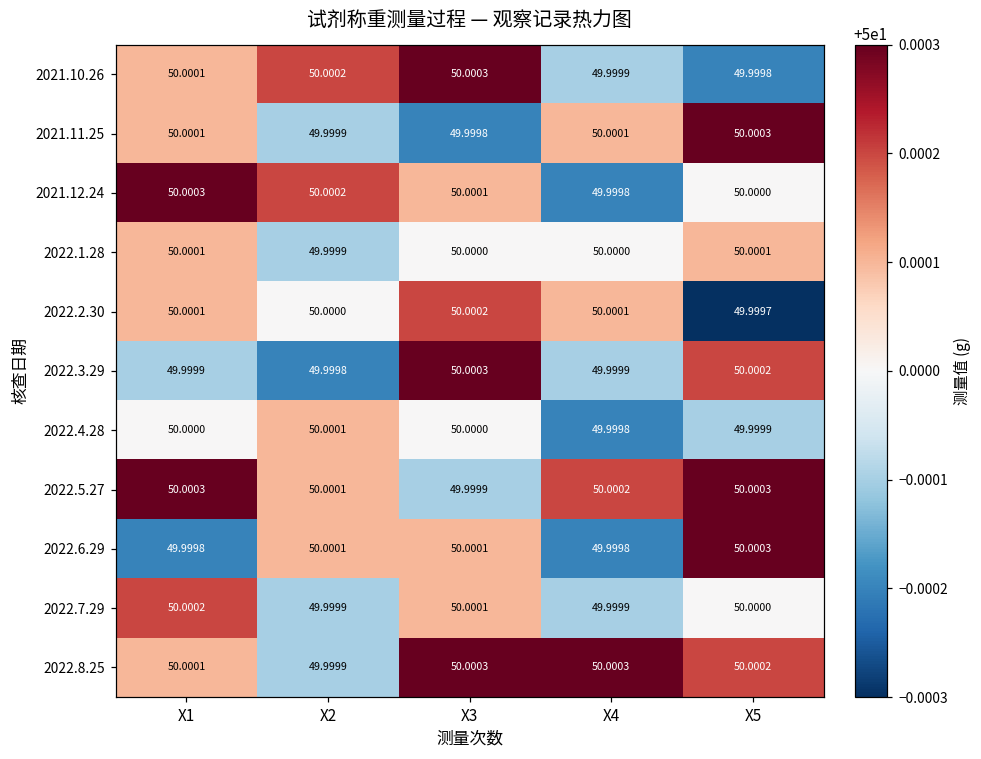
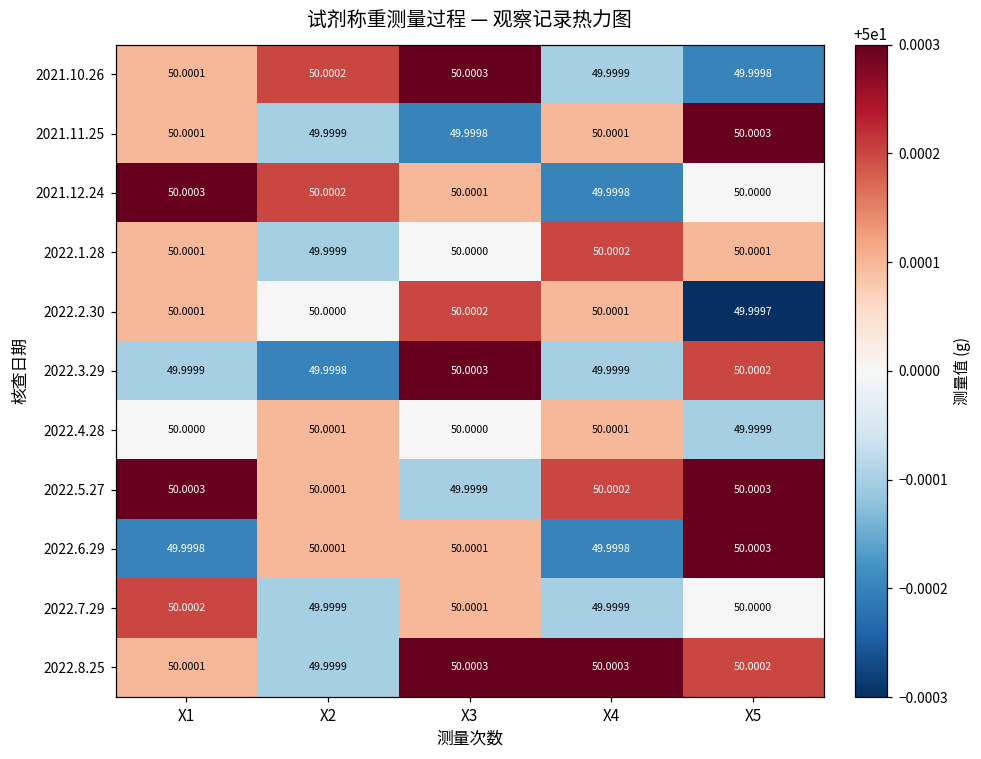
2022.1.28, X4: 50.0000 -> 50.0002
2022.4.28, X4: 49.9998 -> 50.0001
